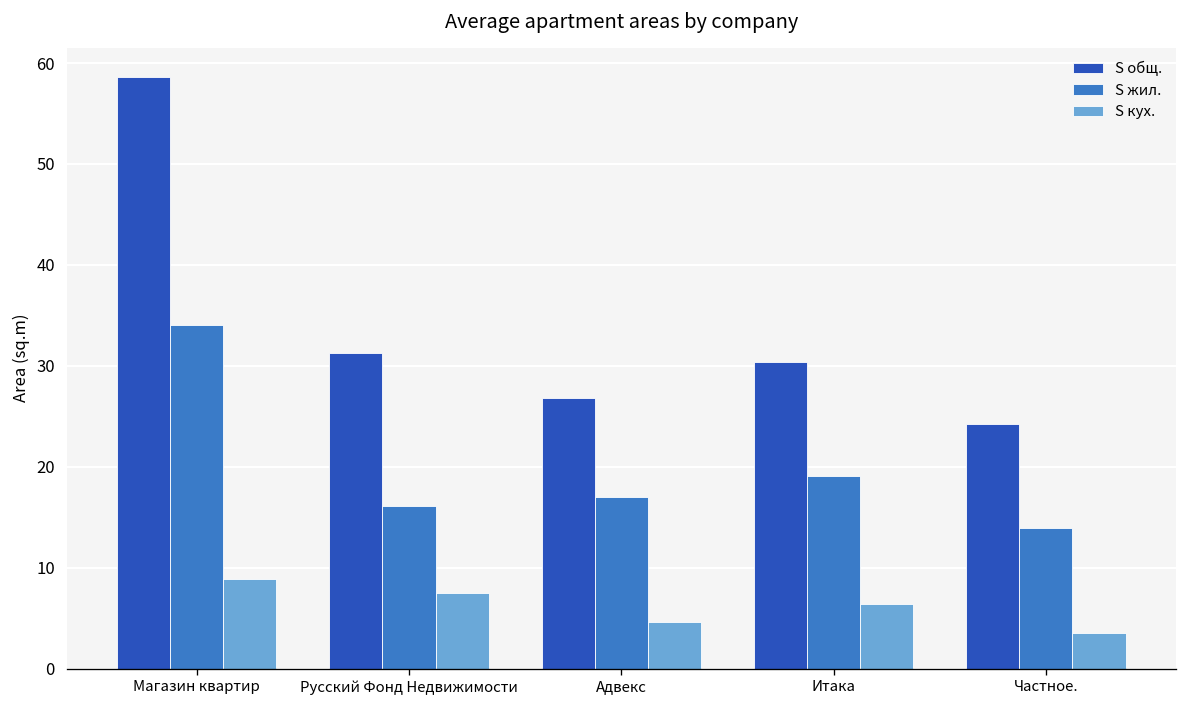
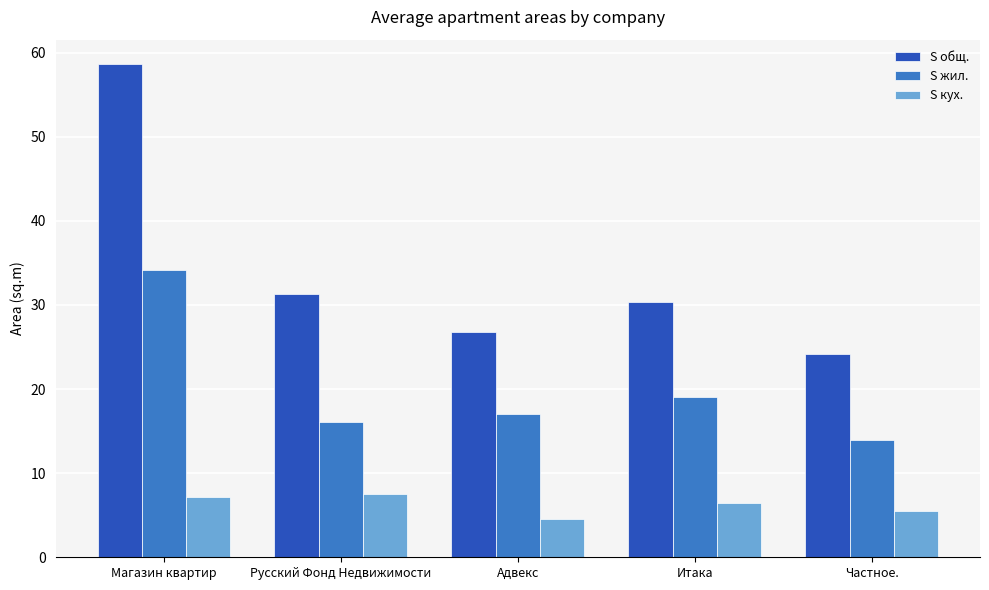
S кух., Магазин квартир: 9 -> 7
S кух., Частное.: 4 -> 6
